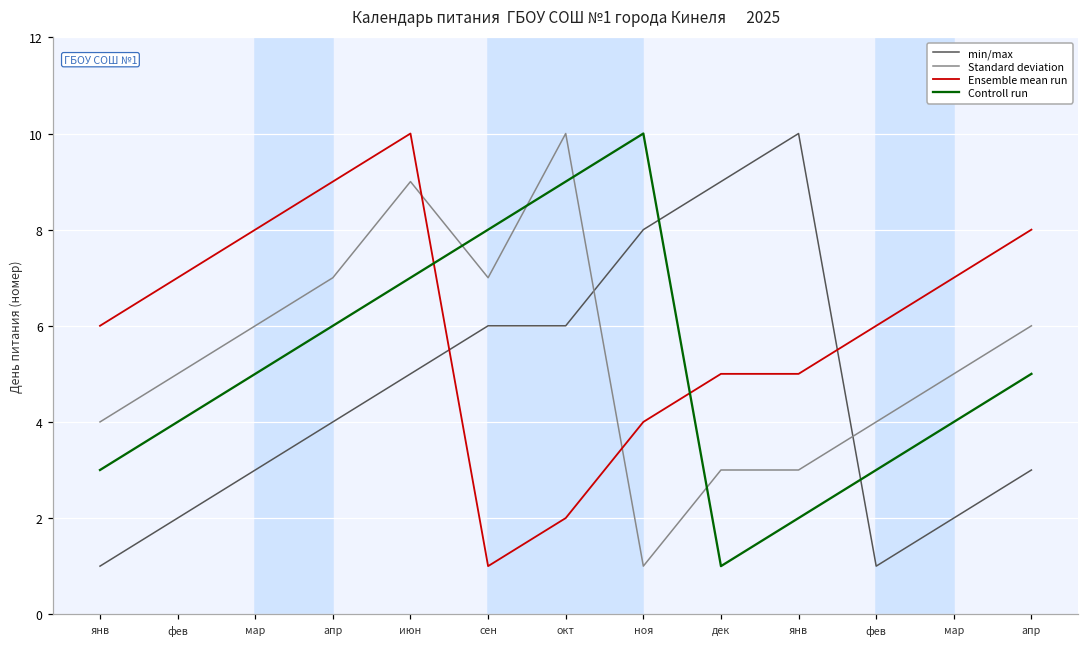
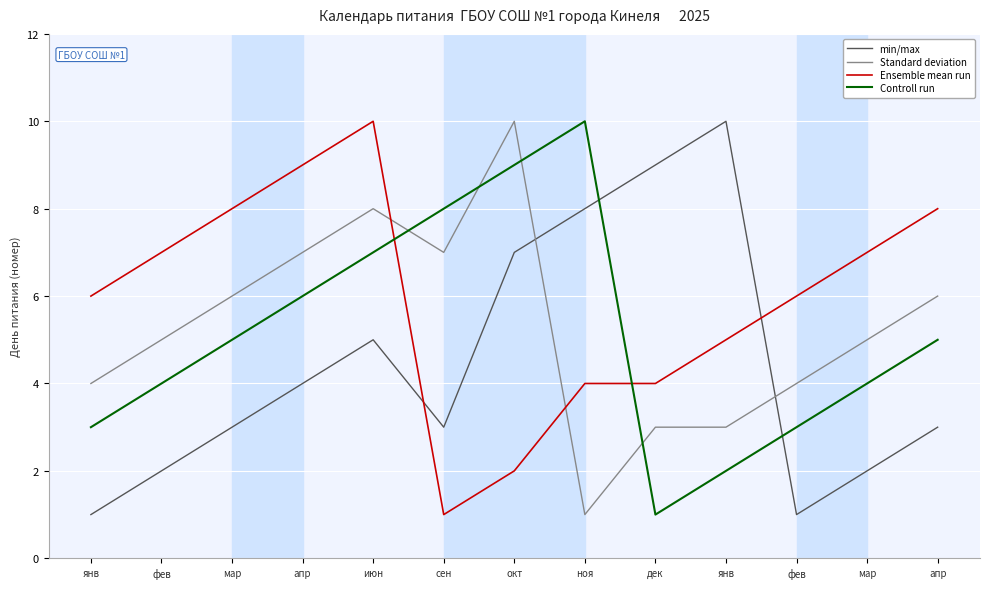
Standard deviation, июн: 9 -> 8
min/max, сен: 6 -> 3
min/max, окт: 6 -> 7
Ensemble mean run, дек: 5 -> 4
